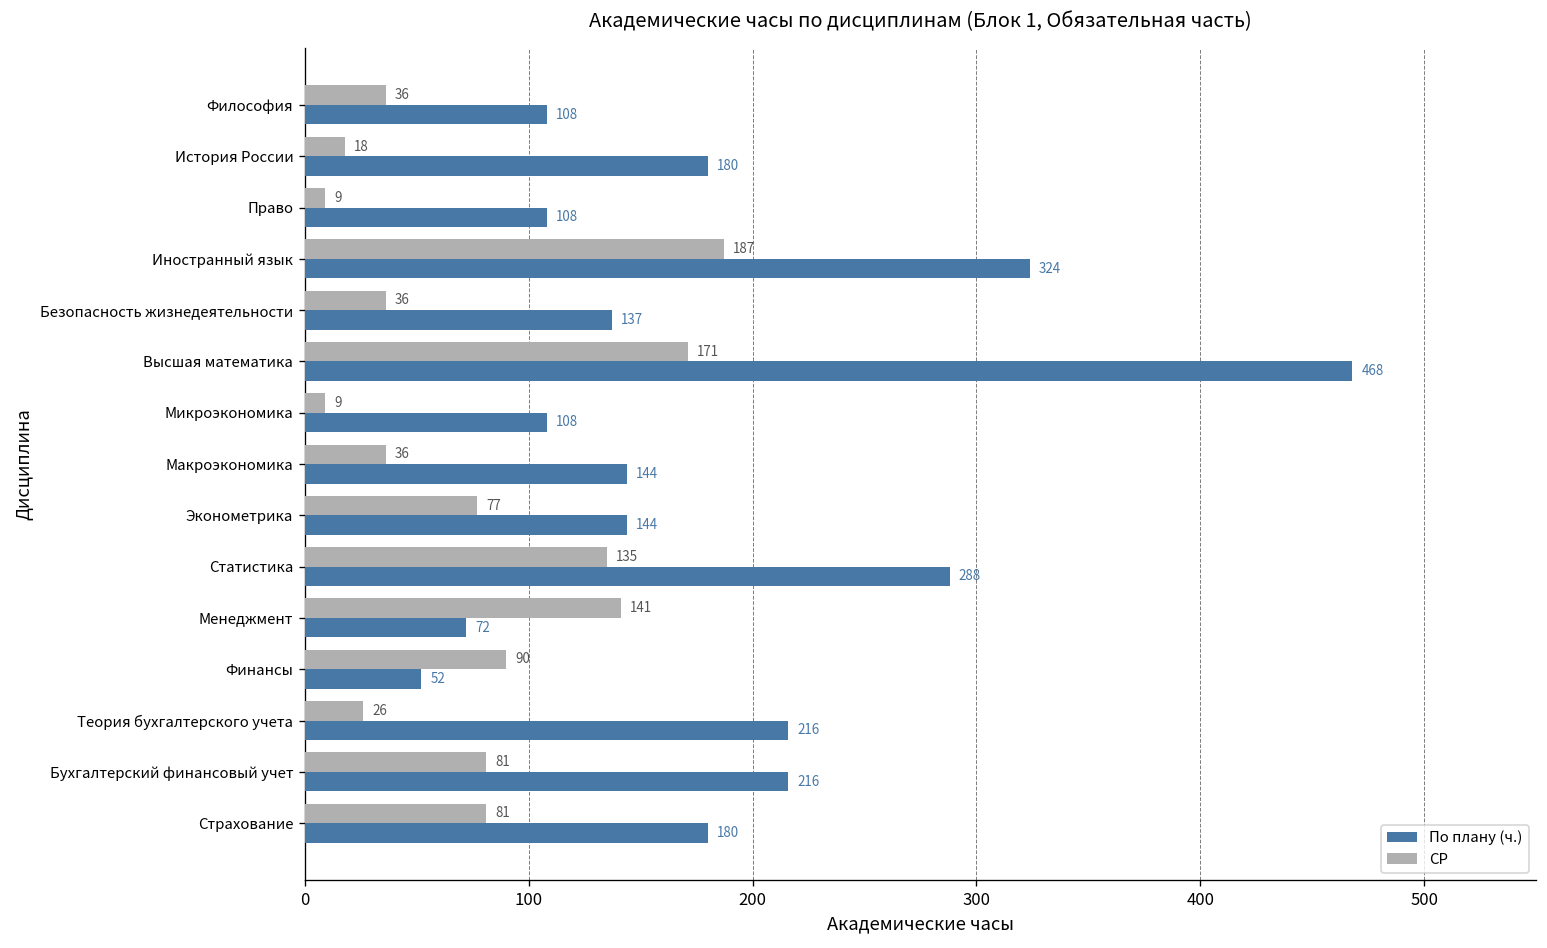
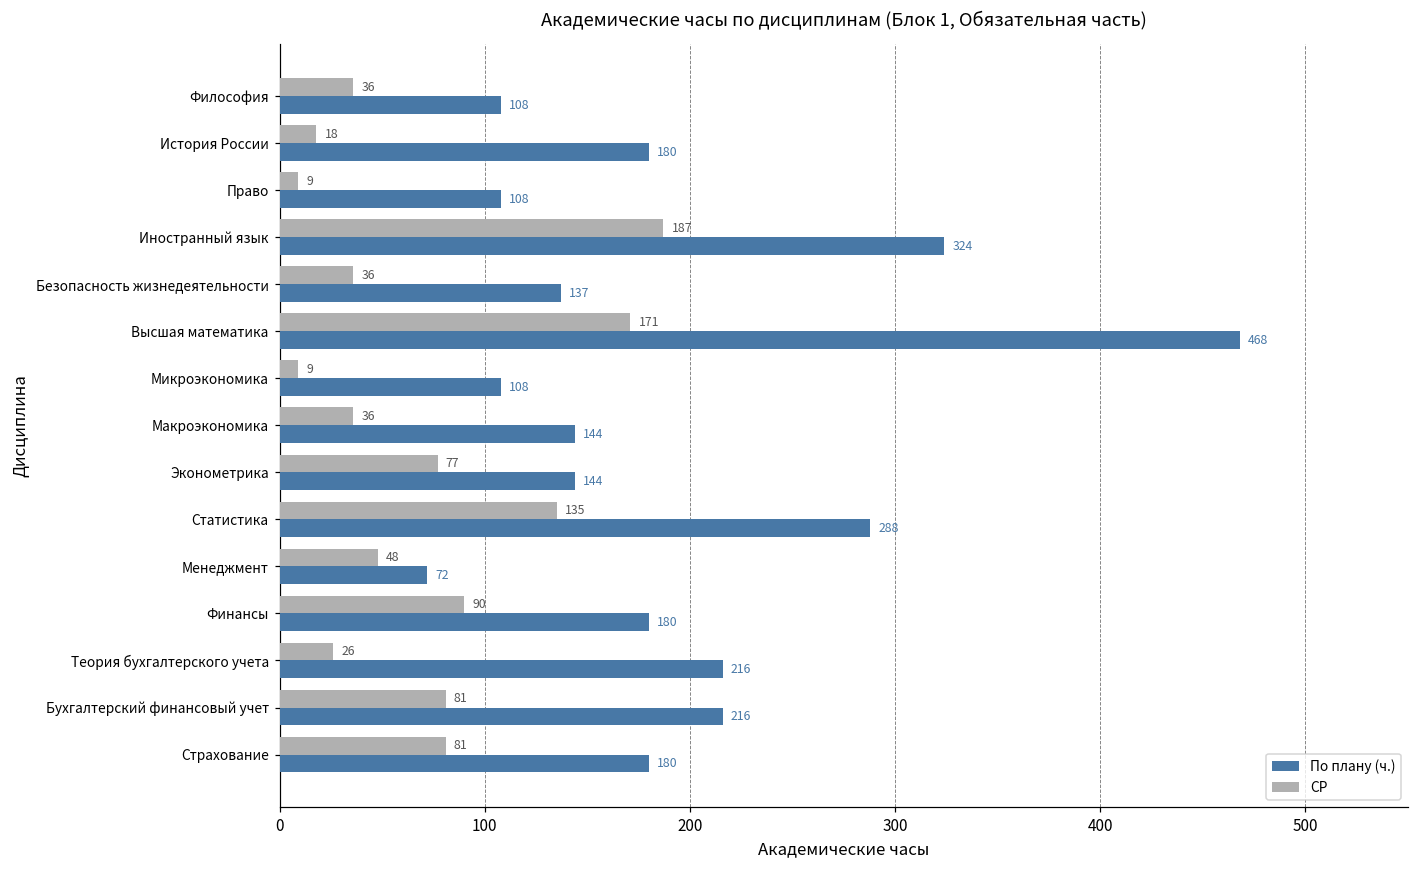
СР, Менеджмент: 141 -> 48
По плану (ч.), Финансы: 52 -> 180
